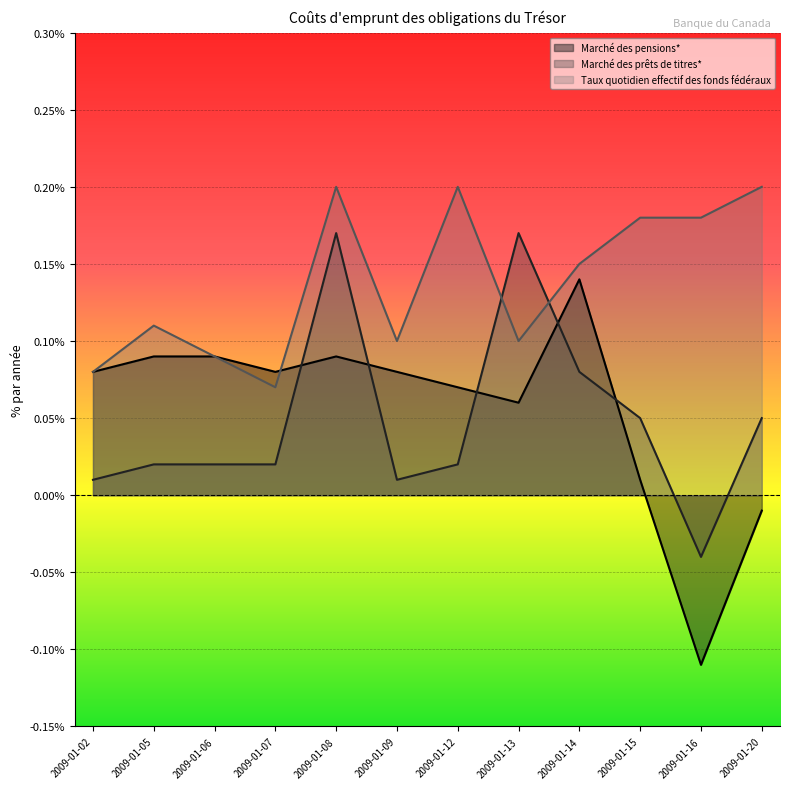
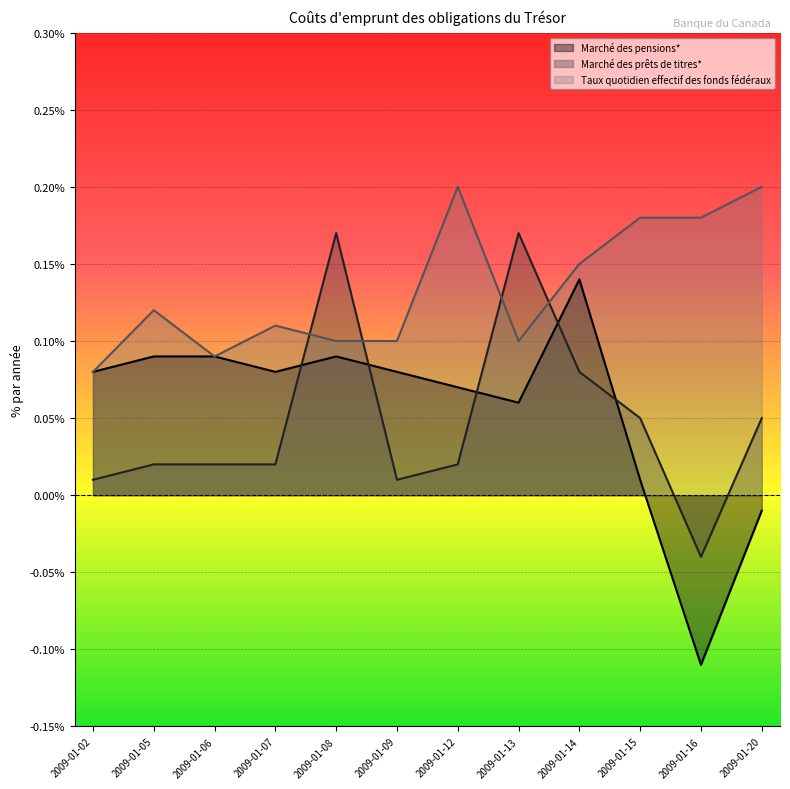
Taux quotidien effectif des fonds fédéraux, 2009-01-05: 0.11% -> 0.12%
Taux quotidien effectif des fonds fédéraux, 2009-01-07: 0.07% -> 0.11%
Taux quotidien effectif des fonds fédéraux, 2009-01-08: 0.2% -> 0.1%
